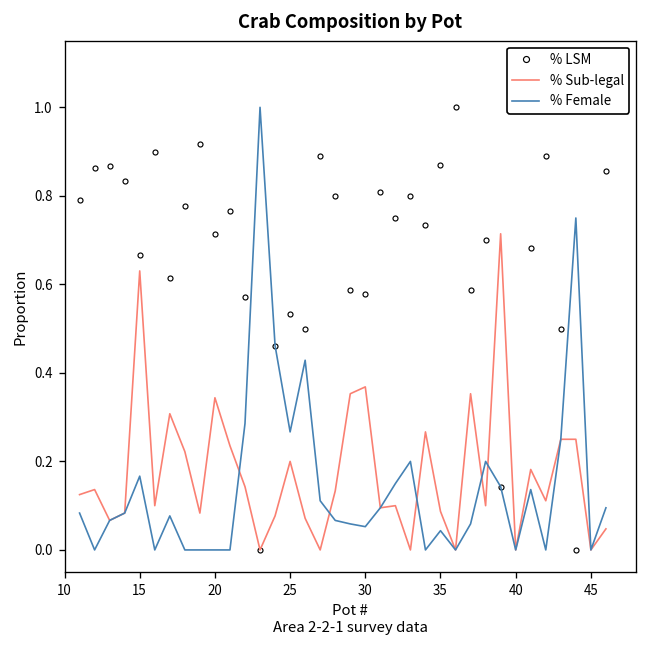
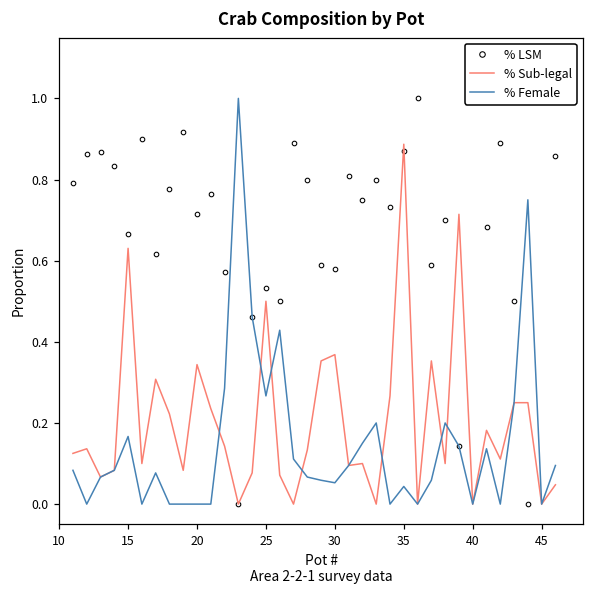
% Sub-legal, 25: 0.2 -> 0.5
% Sub-legal, 35: 0.09 -> 0.89
